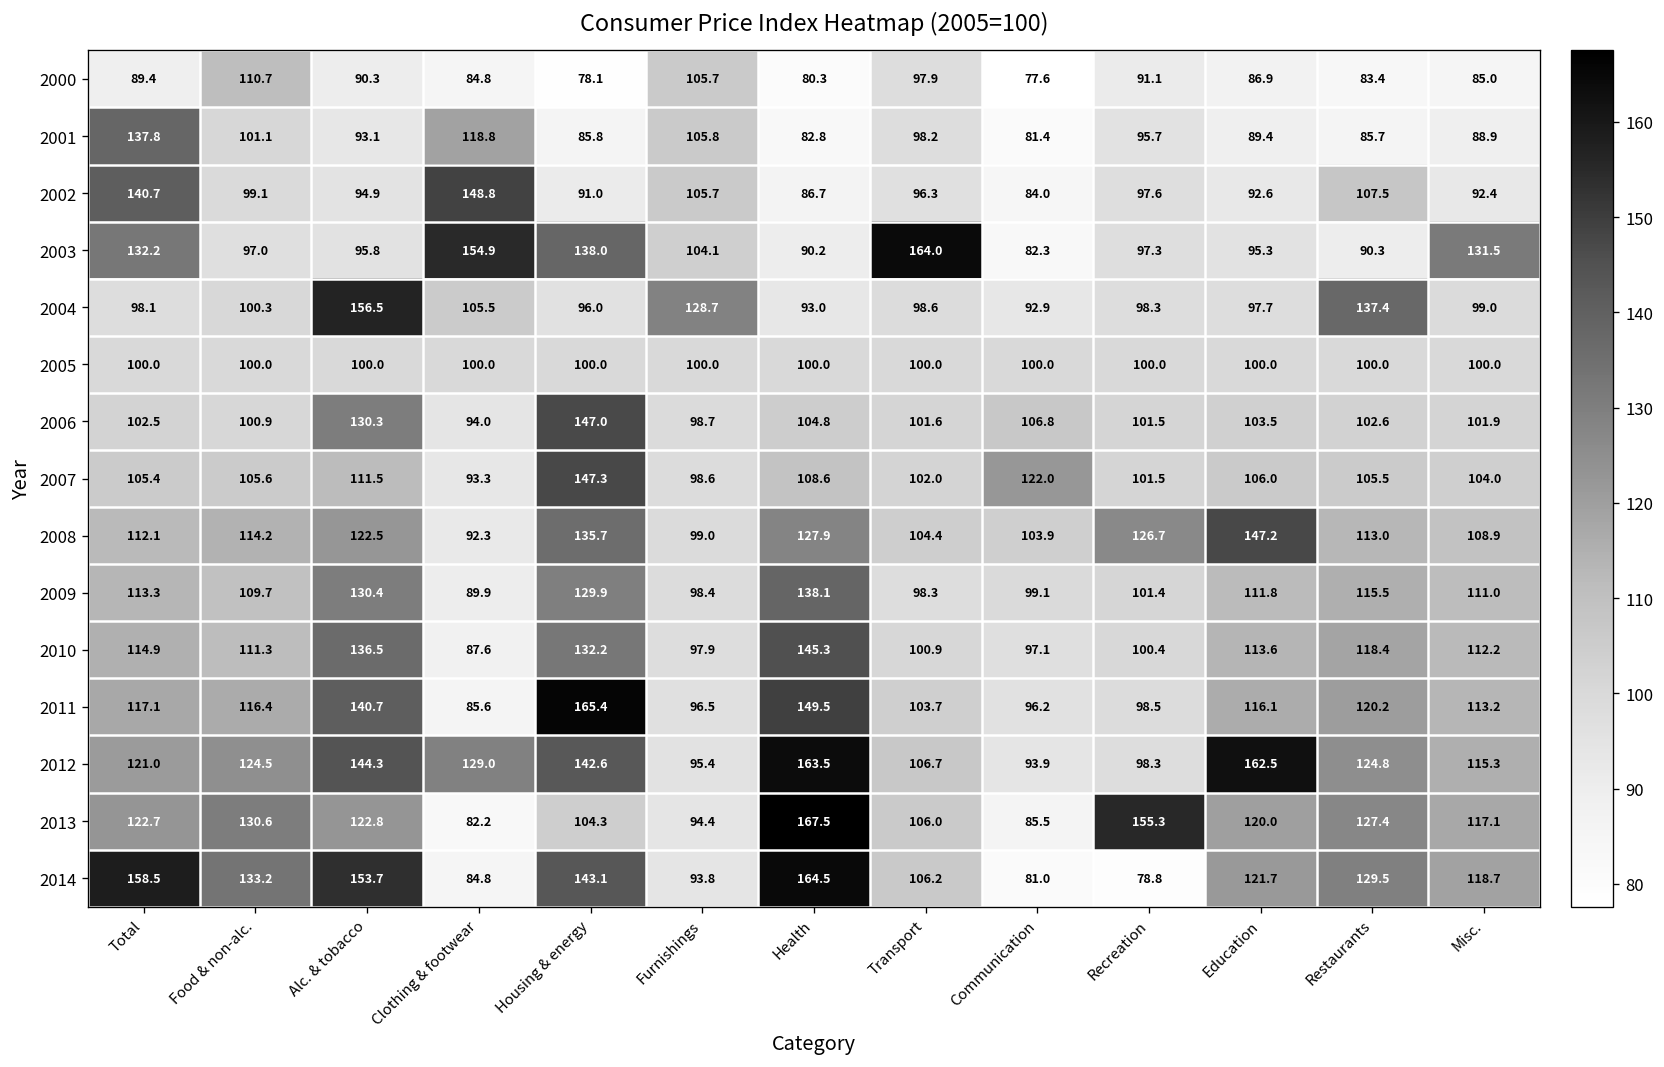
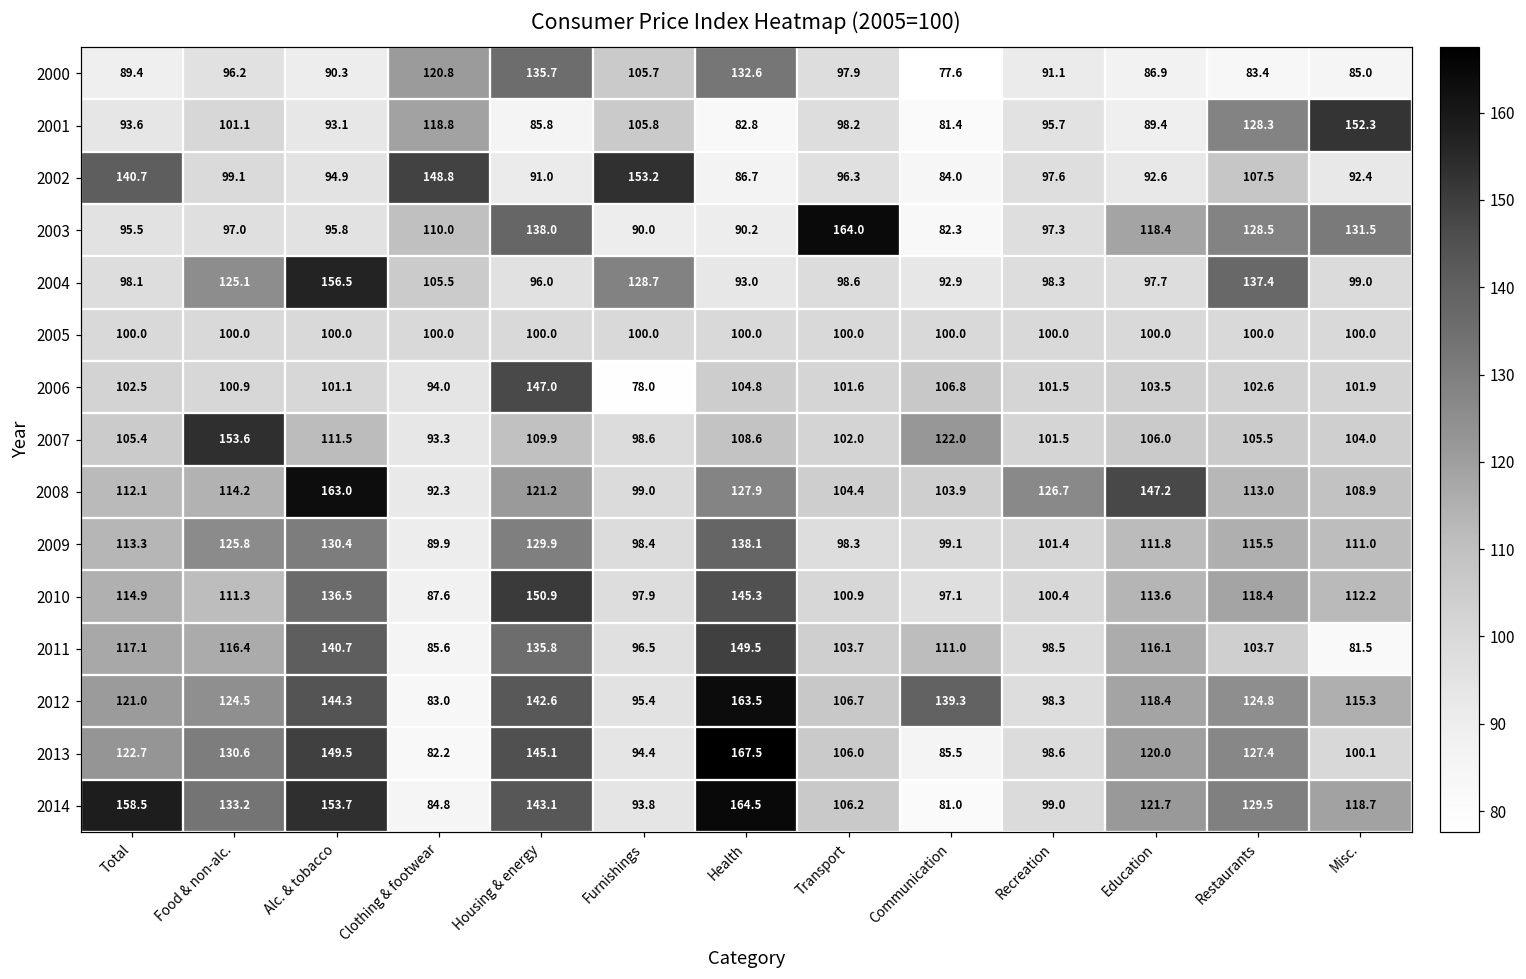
2000, Food & non-alc.: 110.7 -> 96.2
2000, Clothing & footwear: 84.8 -> 120.8
2000, Housing & energy: 78.1 -> 135.7
2000, Health: 80.3 -> 132.6
2001, Total: 137.8 -> 93.6
2001, Restaurants: 85.7 -> 128.3
2001, Misc.: 88.9 -> 152.3
2002, Furnishings: 105.7 -> 153.2
2003, Total: 132.2 -> 95.5
2003, Clothing & footwear: 154.9 -> 110.0
2003, Furnishings: 104.1 -> 90.0
2003, Education: 95.3 -> 118.4
2003, Restaurants: 90.3 -> 128.5
2004, Food & non-alc.: 100.3 -> 125.1
2006, Alc. & tobacco: 130.3 -> 101.1
2006, Furnishings: 98.7 -> 78.0
2007, Food & non-alc.: 105.6 -> 153.6
2007, Housing & energy: 147.3 -> 109.9
2008, Alc. & tobacco: 122.5 -> 163.0
2008, Housing & energy: 135.7 -> 121.2
2009, Food & non-alc.: 109.7 -> 125.8
2010, Housing & energy: 132.2 -> 150.9
2011, Housing & energy: 165.4 -> 135.8
2011, Communication: 96.2 -> 111.0
2011, Restaurants: 120.2 -> 103.7
2011, Misc.: 113.2 -> 81.5
2012, Clothing & footwear: 129.0 -> 83.0
2012, Communication: 93.9 -> 139.3
2012, Education: 162.5 -> 118.4
2013, Alc. & tobacco: 122.8 -> 149.5
2013, Housing & energy: 104.3 -> 145.1
2013, Recreation: 155.3 -> 98.6
2013, Misc.: 117.1 -> 100.1
2014, Recreation: 78.8 -> 99.0
